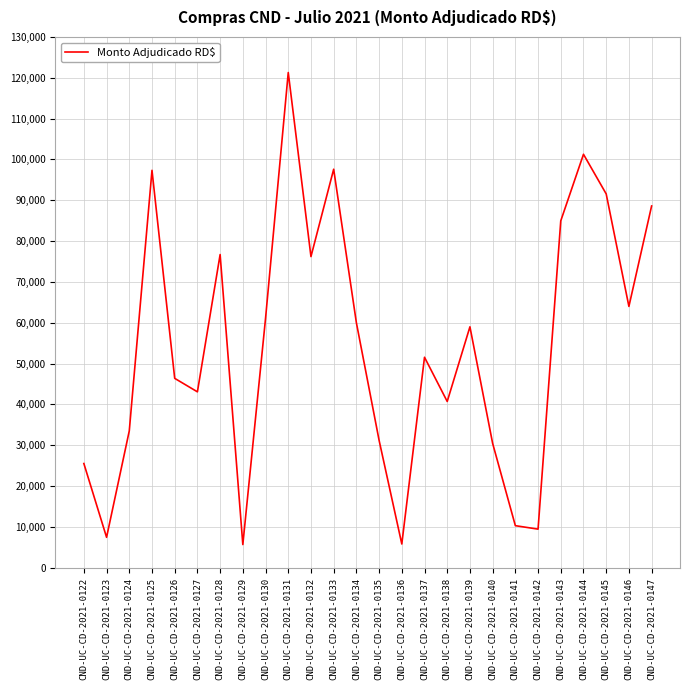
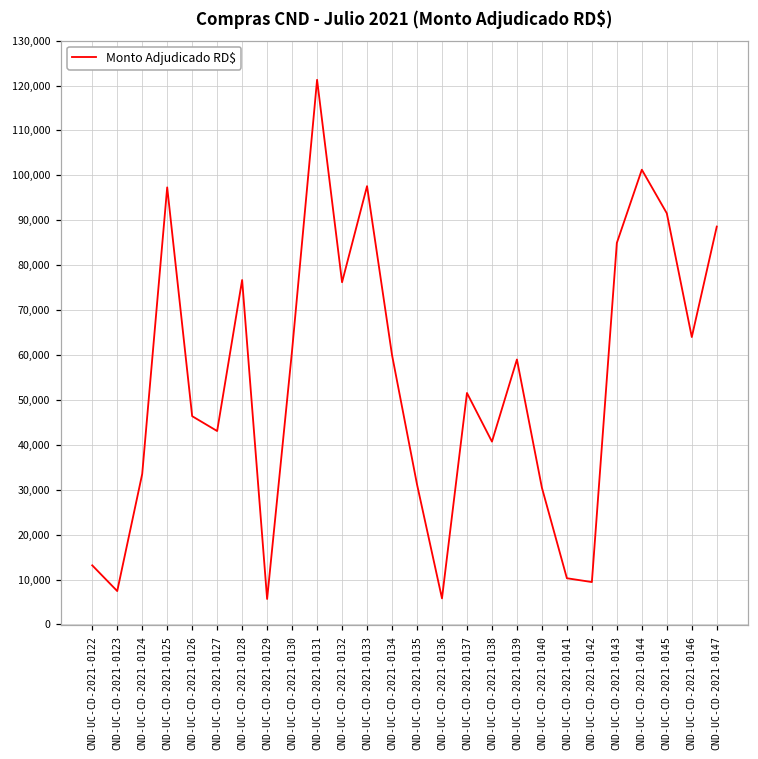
CND-UC-CD-2021-0122: 26,000 -> 13,000
